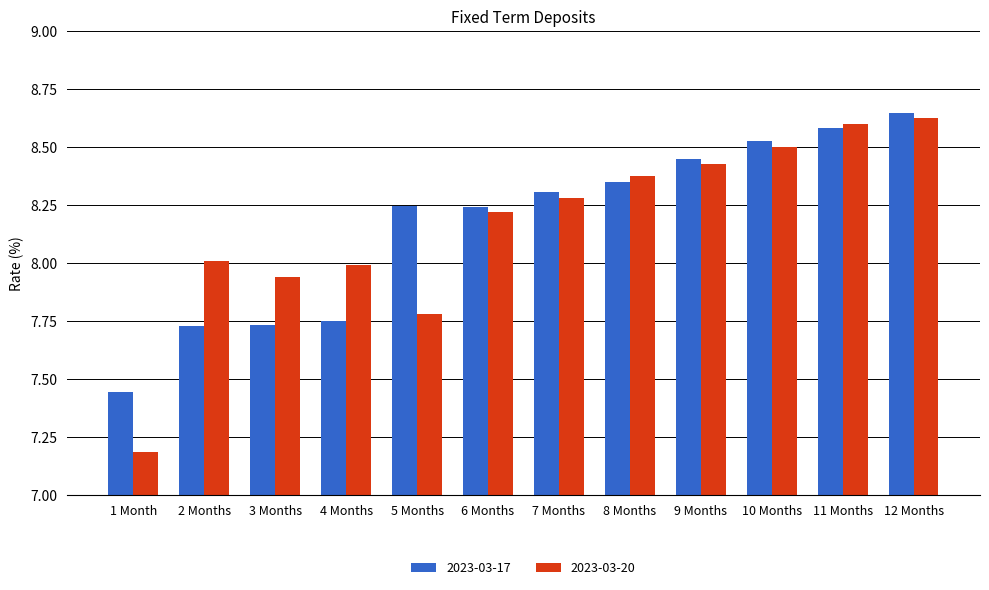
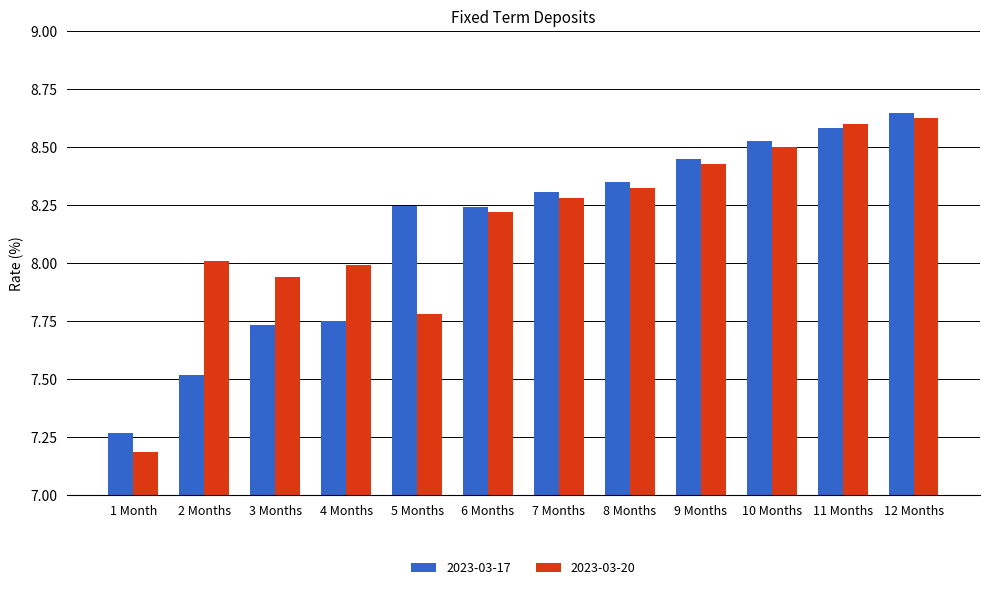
2023-03-17, 1 Month: 7.44 -> 7.27
2023-03-17, 2 Months: 7.73 -> 7.52
2023-03-20, 8 Months: 8.37 -> 8.33
